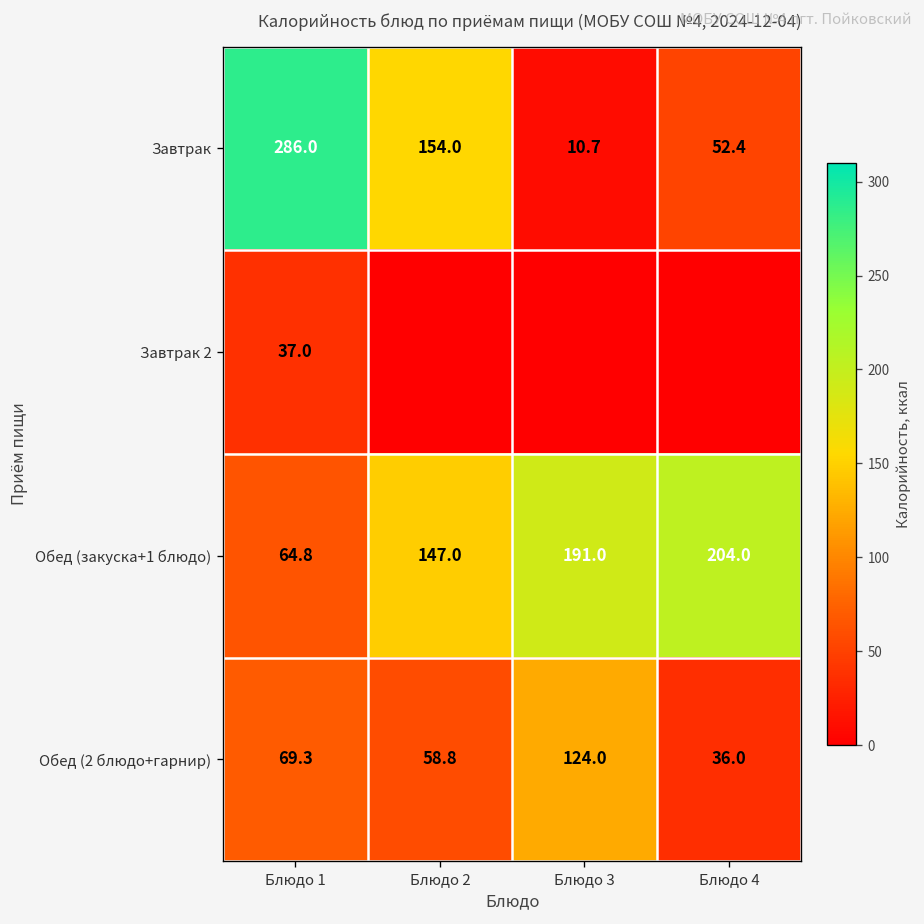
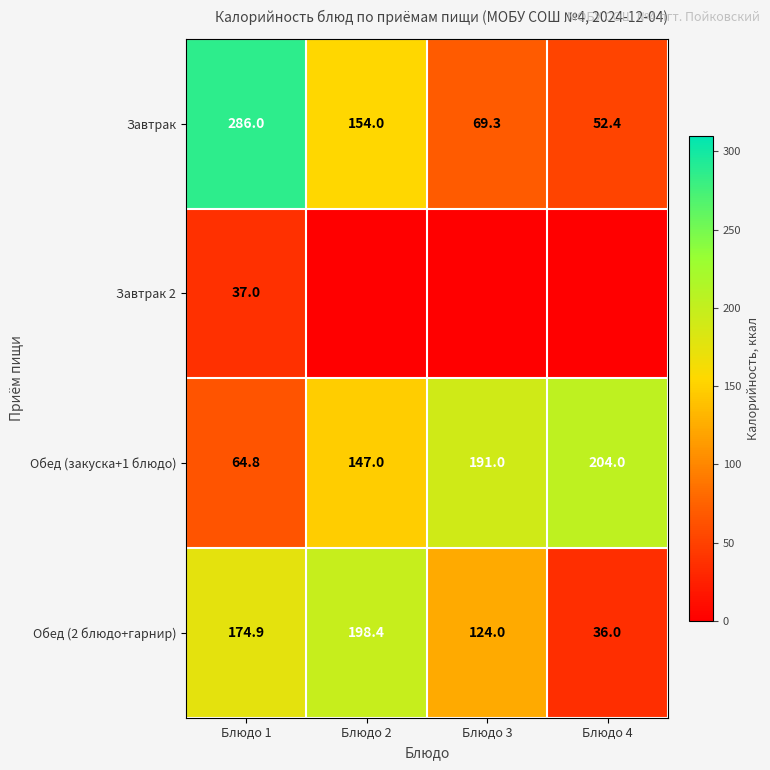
Завтрак, Блюдо 3: 10.7 -> 69.3
Обед (2 блюдо+гарнир), Блюдо 1: 69.3 -> 174.9
Обед (2 блюдо+гарнир), Блюдо 2: 58.8 -> 198.4
